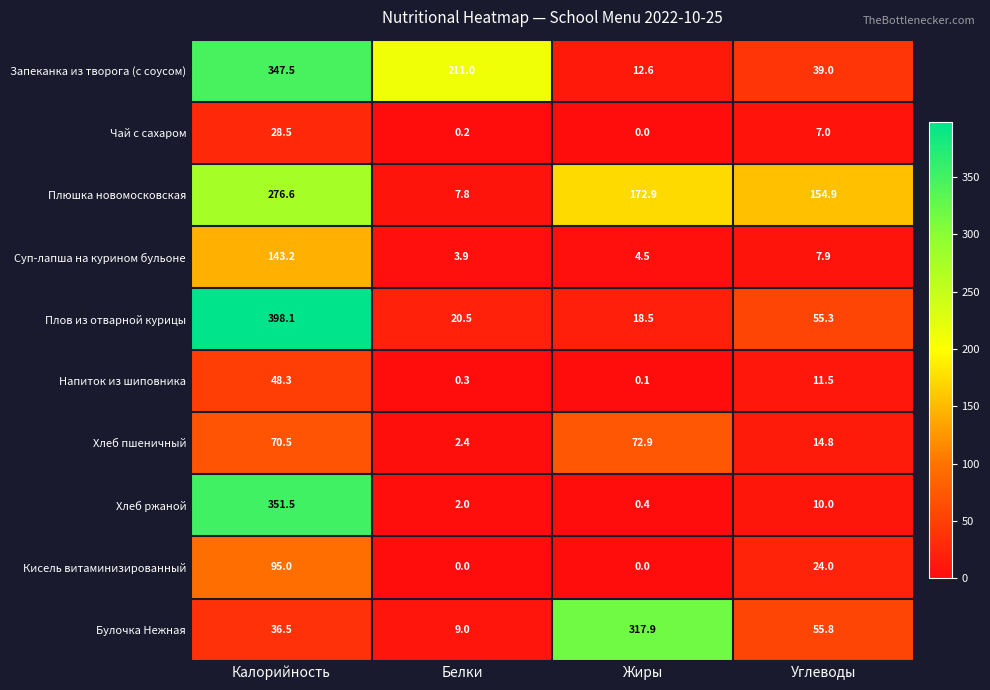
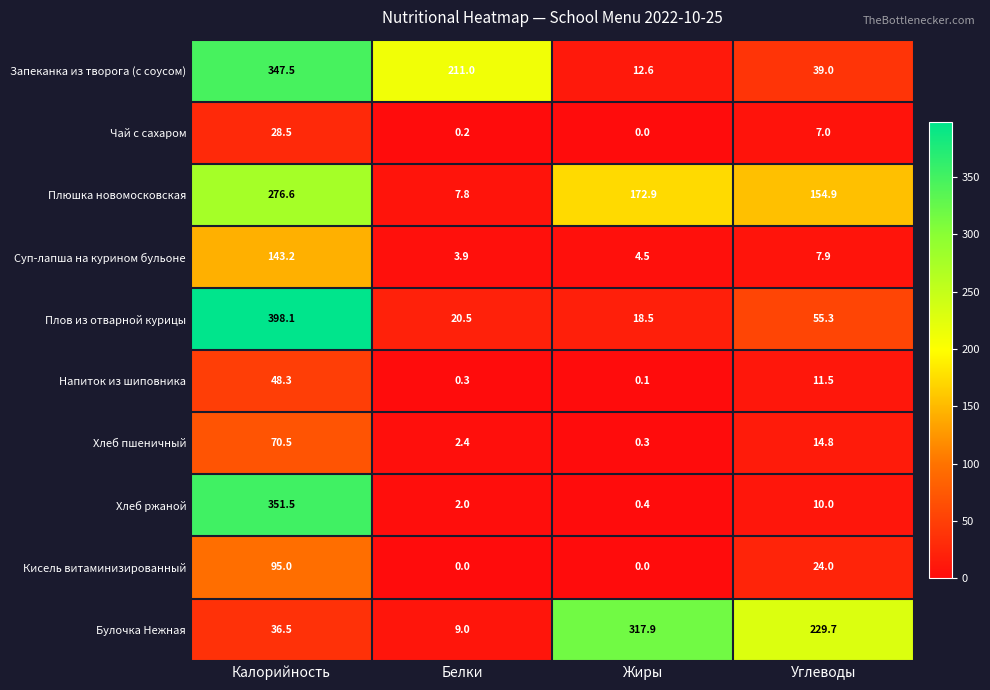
Хлеб пшеничный, Жиры: 72.9 -> 0.3
Булочка Нежная, Углеводы: 55.8 -> 229.7
